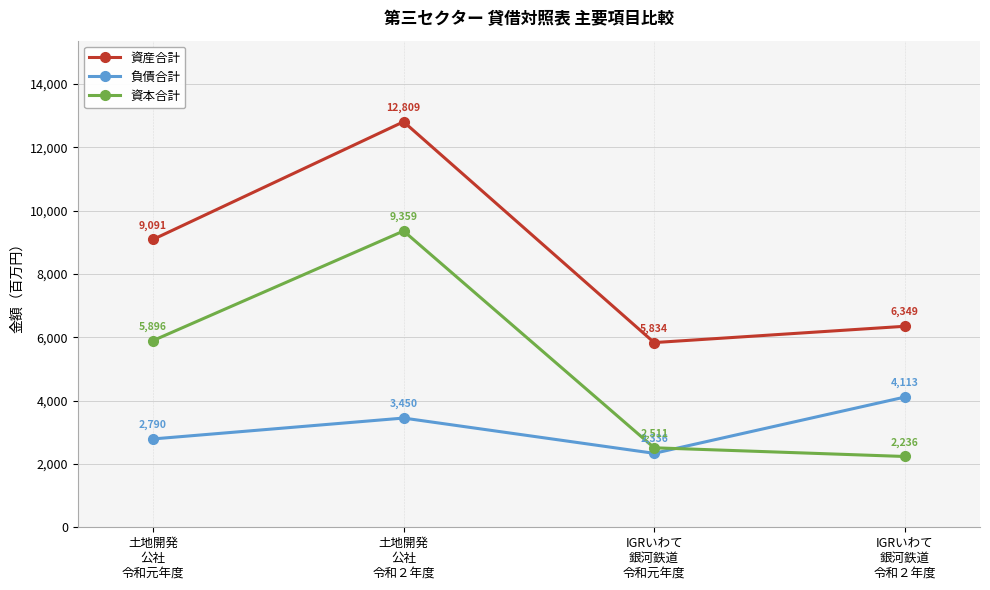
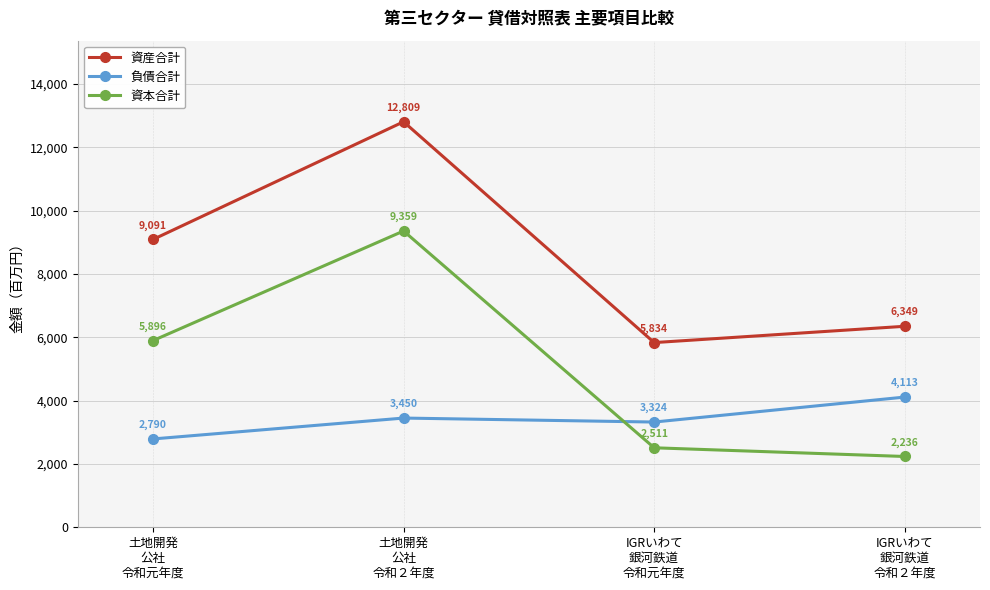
負債合計, IGRいわて 銀河鉄道 令和元年度: 2,336 -> 3,324
